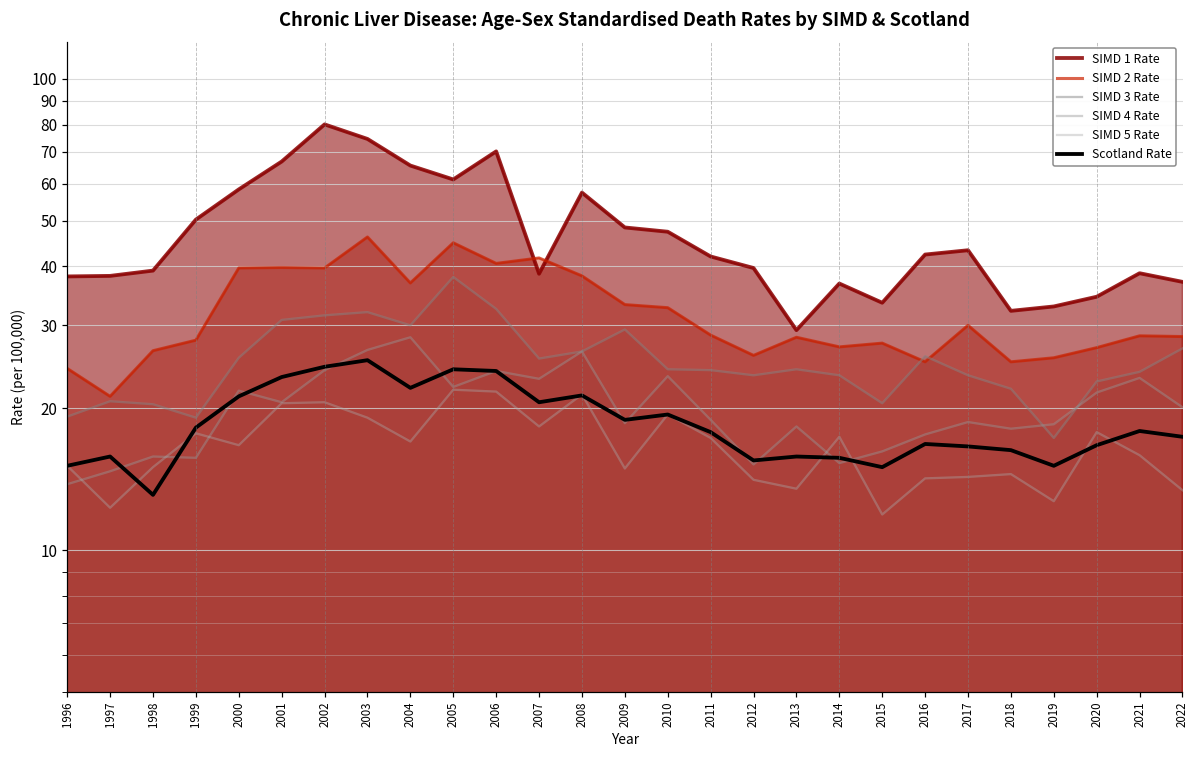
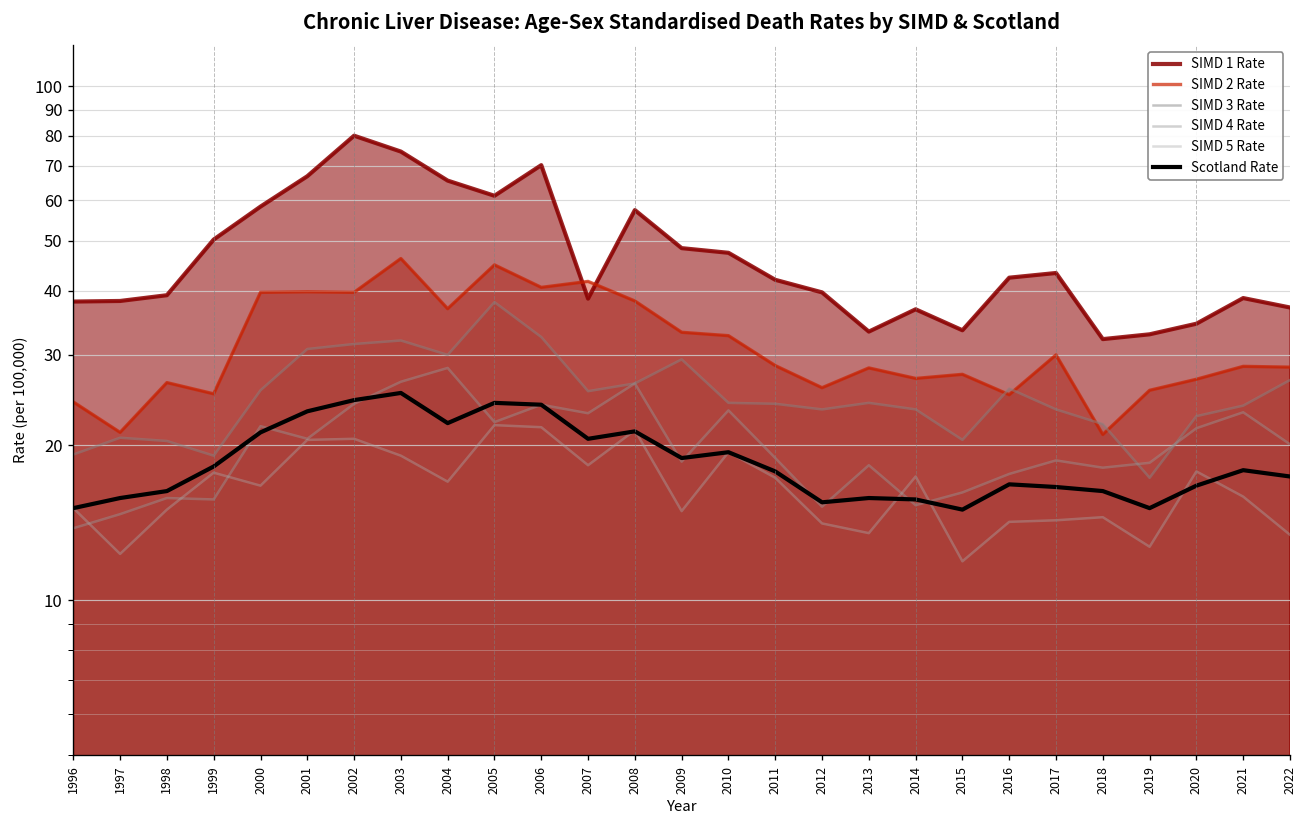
Scotland Rate, 1998: 13.1 -> 16.3
SIMD 2 Rate, 1999: 28 -> 25
SIMD 1 Rate, 2013: 29 -> 33
SIMD 2 Rate, 2018: 25 -> 21
